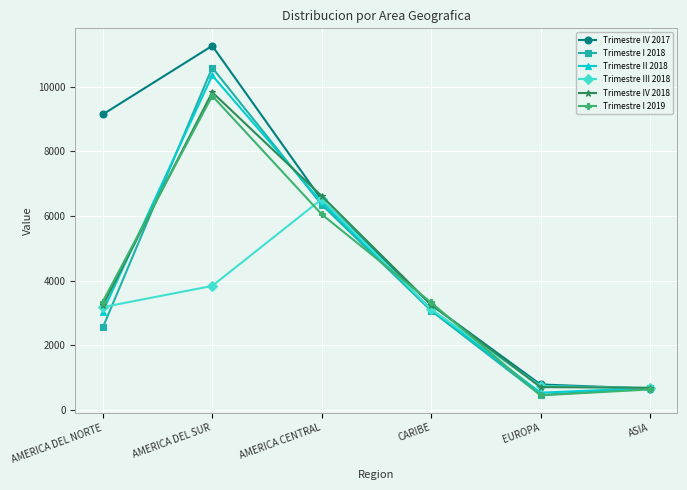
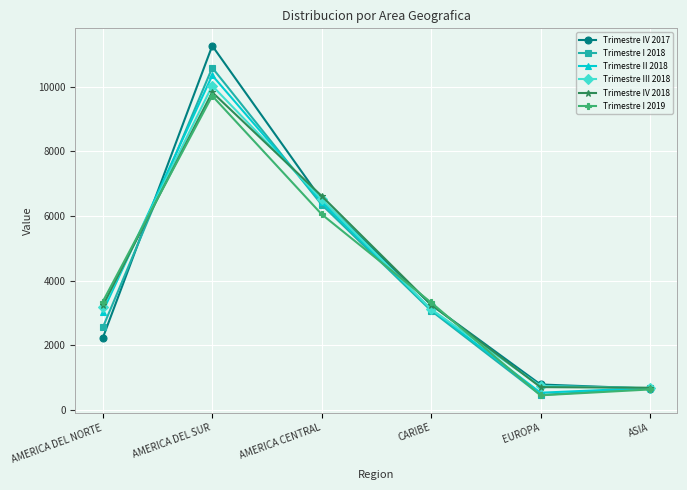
Trimestre IV 2017, AMERICA DEL NORTE: 9100 -> 2200
Trimestre III 2018, AMERICA DEL SUR: 3800 -> 10000
